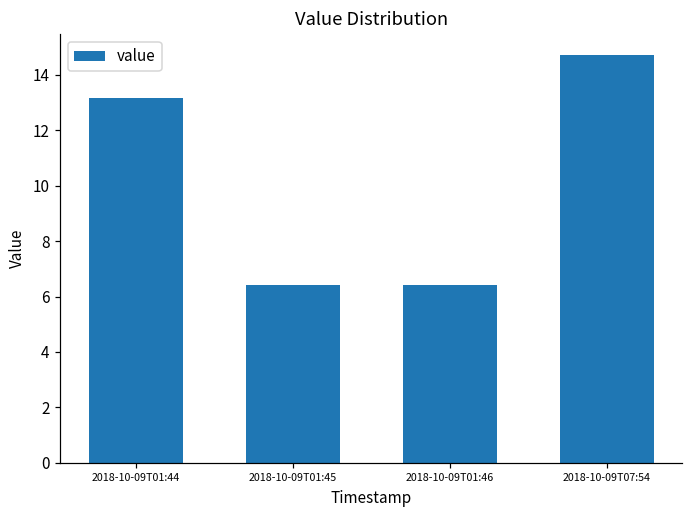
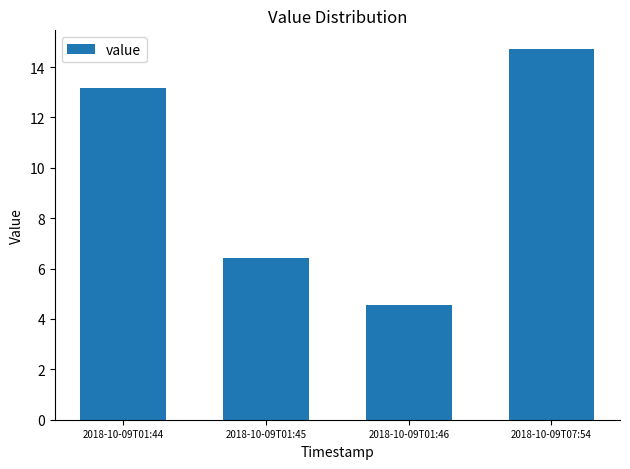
2018-10-09T01:46: 6.4 -> 4.6
